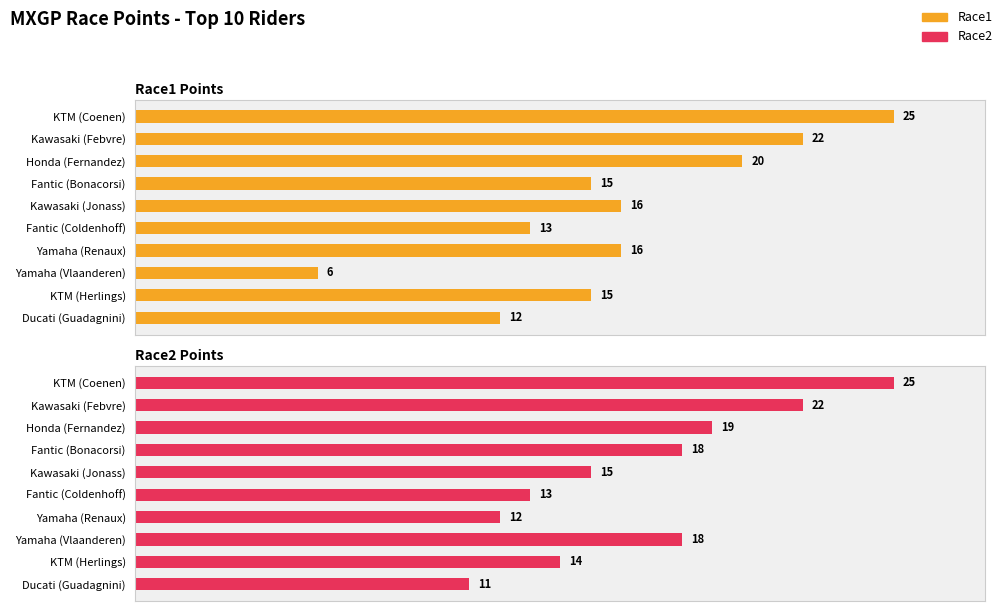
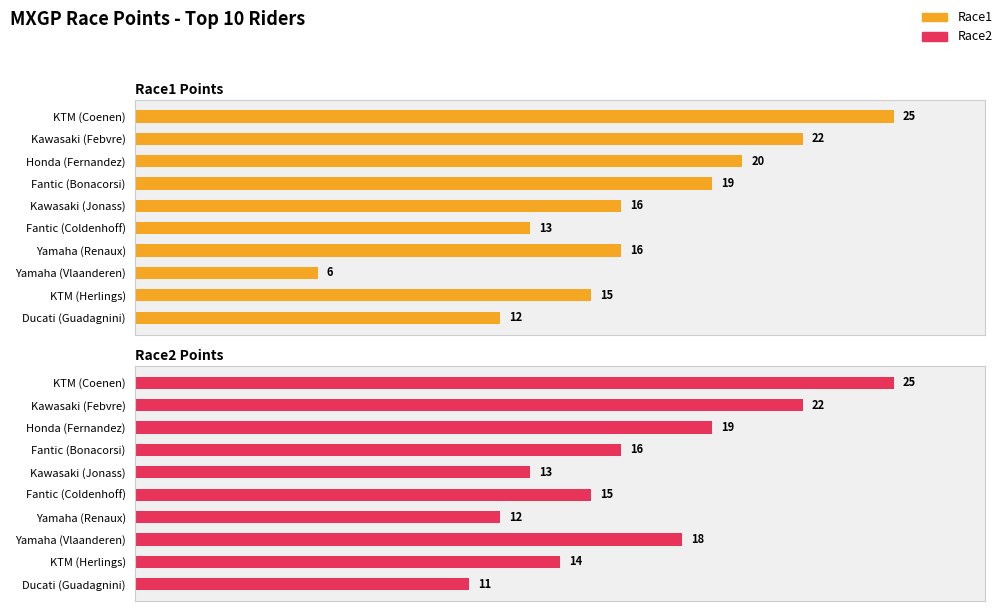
Race1 Points, Fantic (Bonacorsi): 15 -> 19
Race2 Points, Fantic (Bonacorsi): 18 -> 16
Race2 Points, Kawasaki (Jonass): 15 -> 13
Race2 Points, Fantic (Coldenhoff): 13 -> 15
